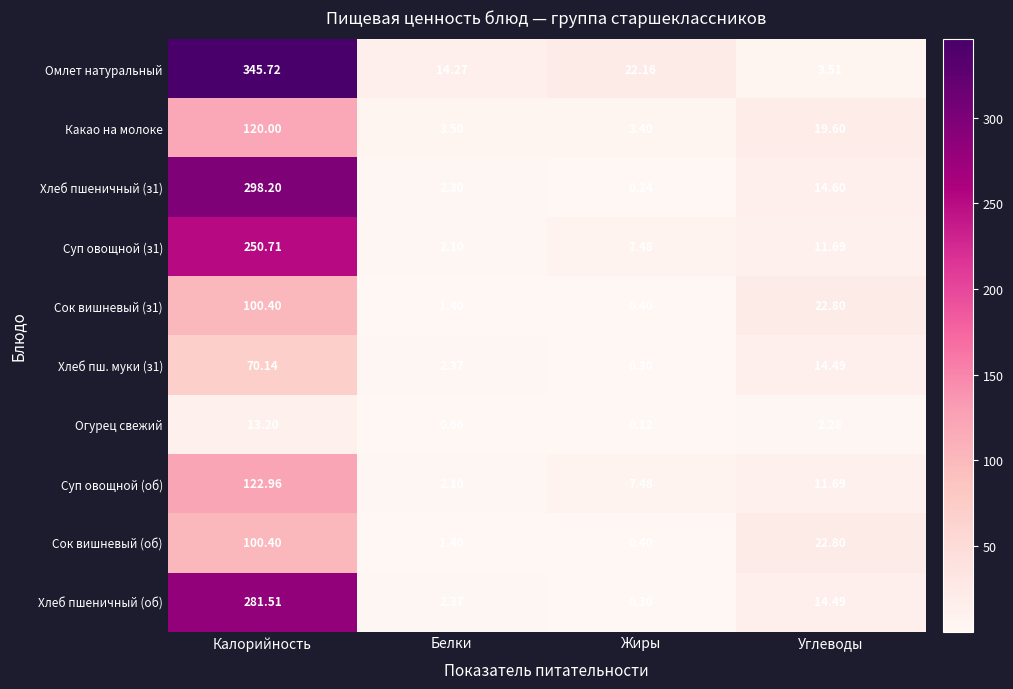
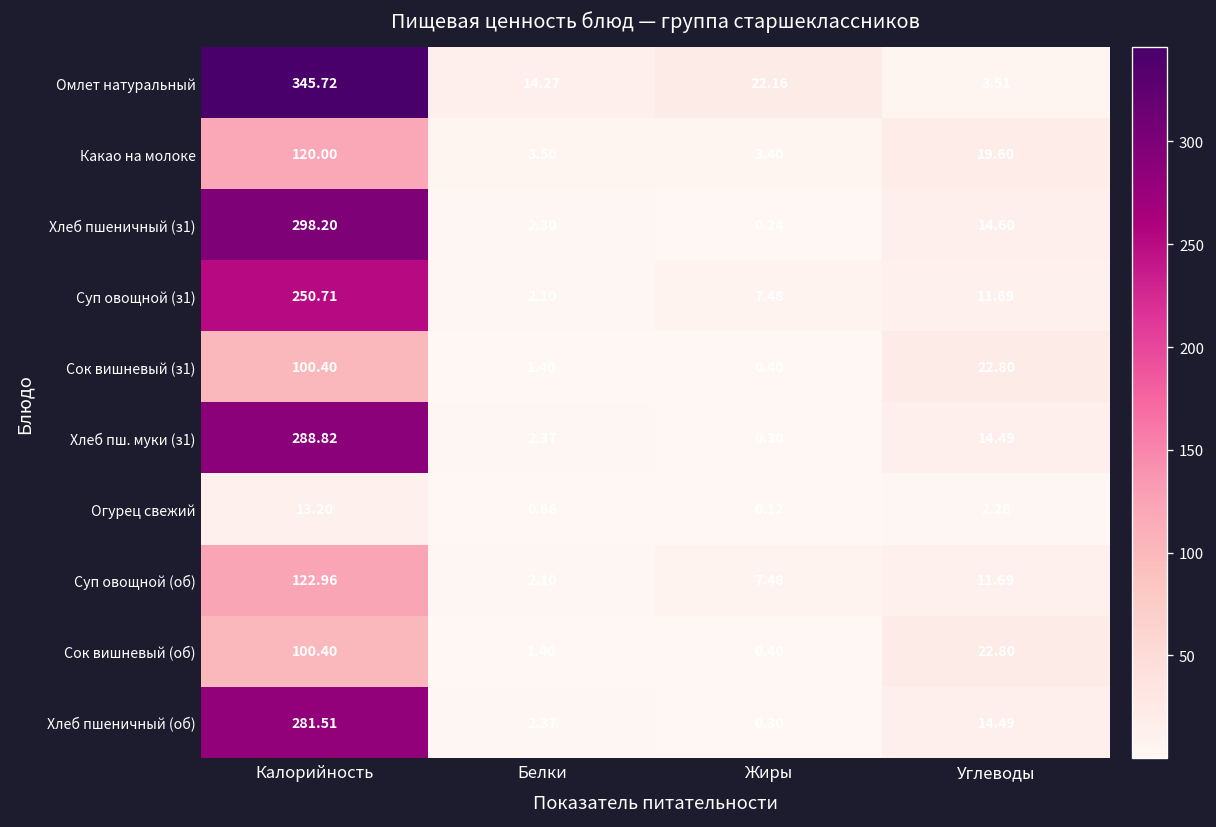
Хлеб пш. муки (з1), Калорийность: 70.14 -> 288.82
